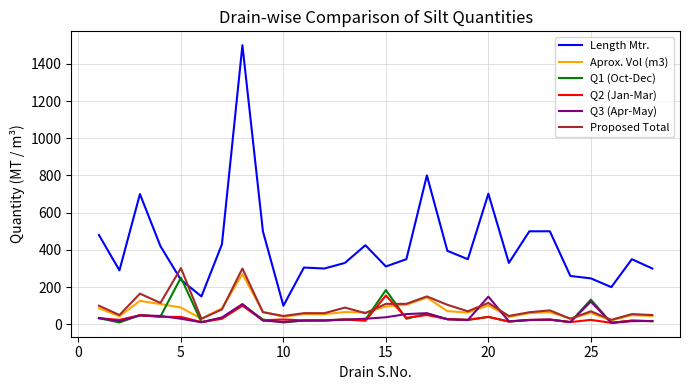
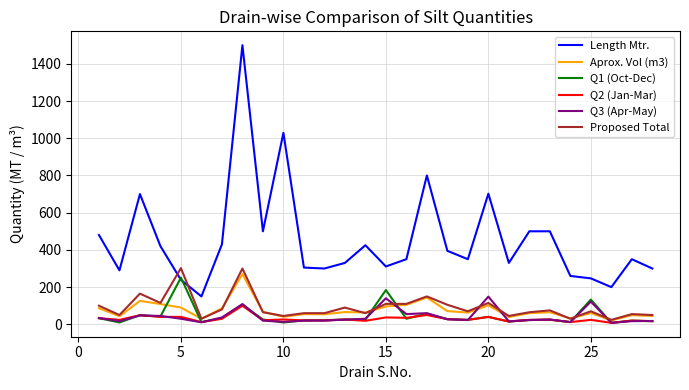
Length Mtr., 10: 100 -> 1030
Q2 (Jan-Mar), 15: 160 -> 40
Q3 (Apr-May), 15: 40 -> 140
